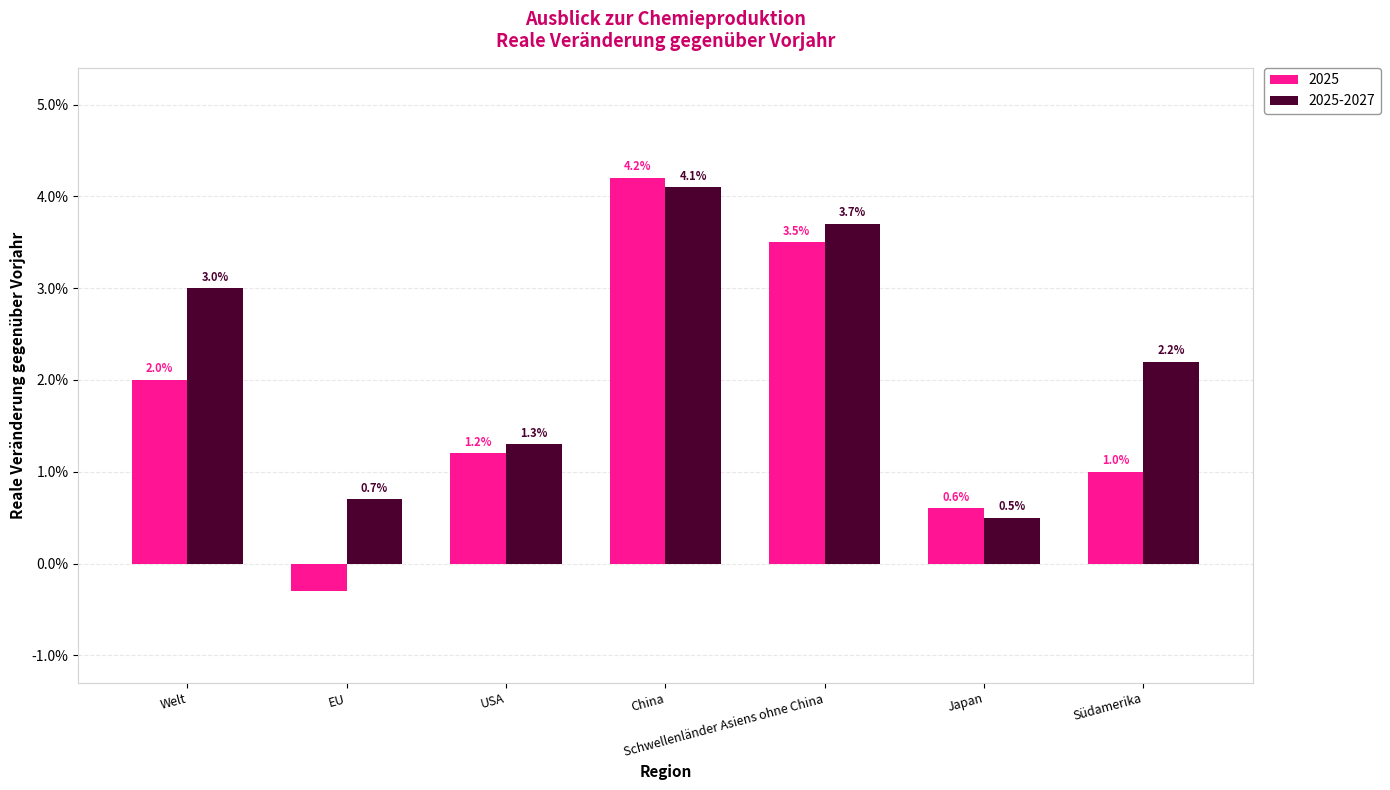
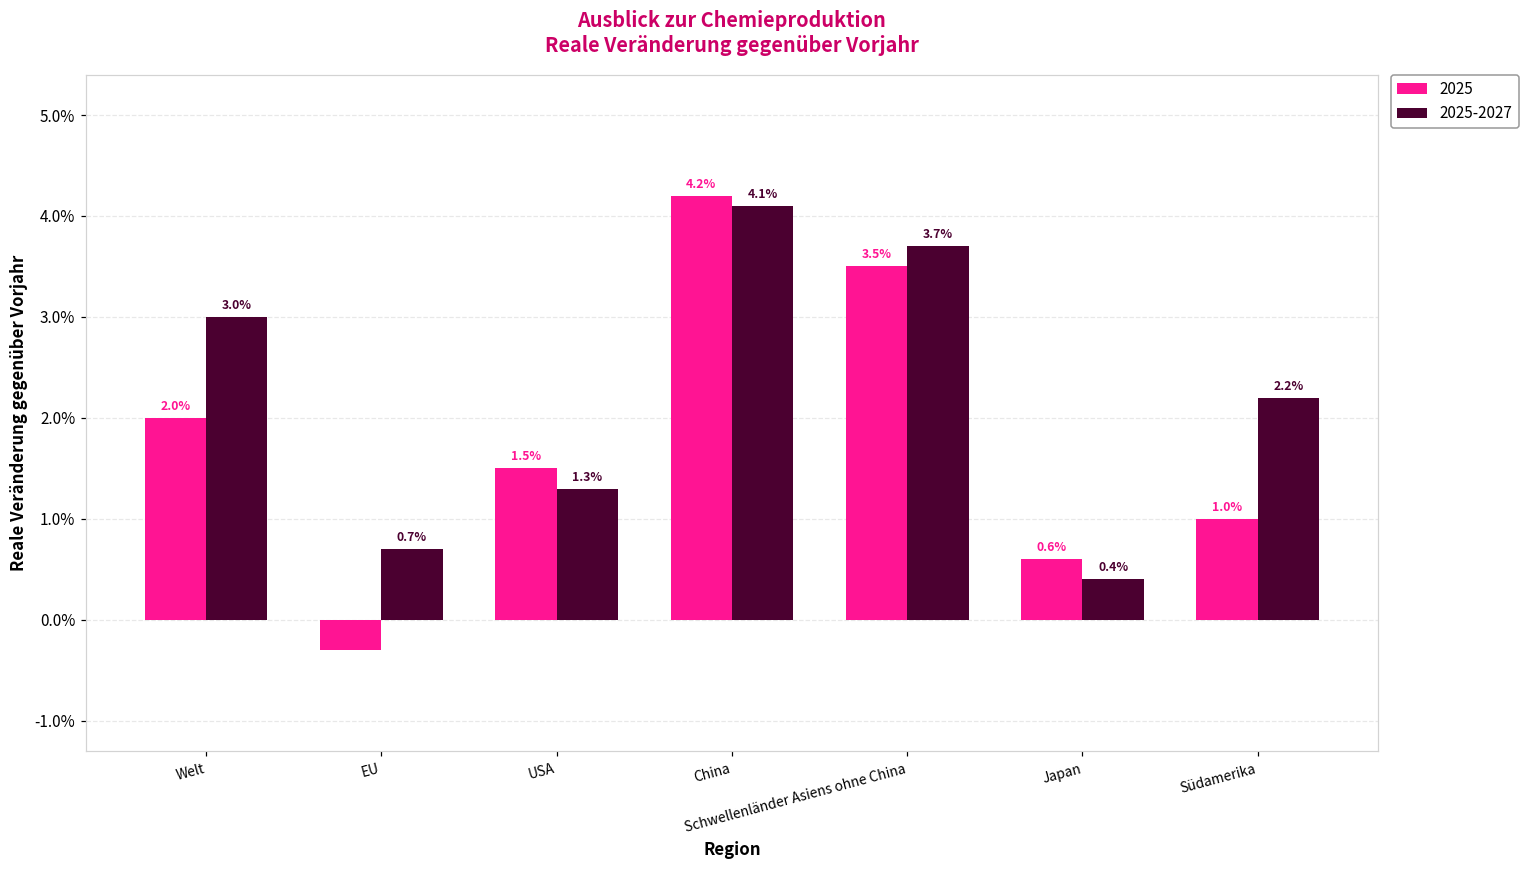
2025, USA: 1.2% -> 1.5%
2025-2027, Japan: 0.5% -> 0.4%
